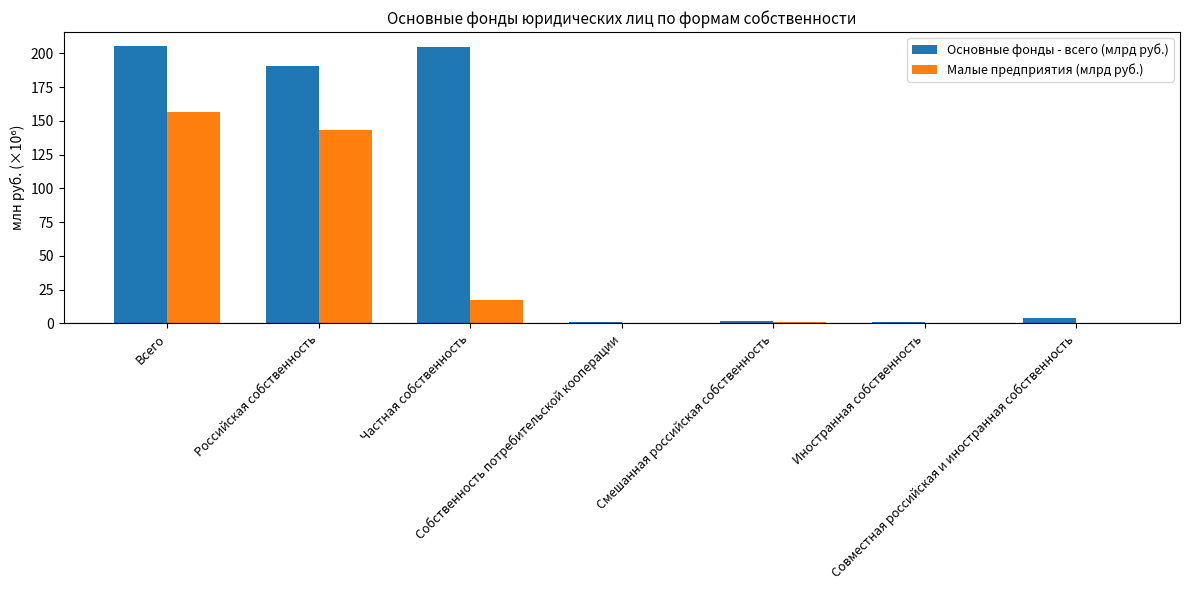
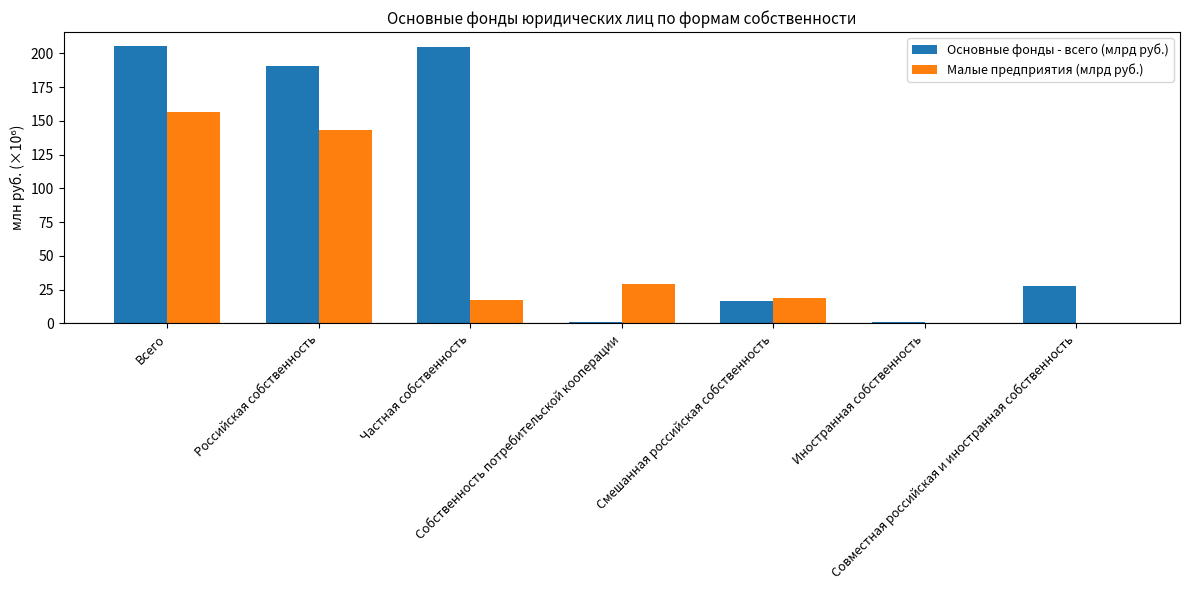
Малые предприятия (млрд руб.), Собственность потребительской кооперации: 0 -> 29
Основные фонды - всего (млрд руб.), Смешанная российская собственность: 2 -> 16
Малые предприятия (млрд руб.), Смешанная российская собственность: 1 -> 19
Основные фонды - всего (млрд руб.), Совместная российская и иностранная собственность: 4 -> 28
